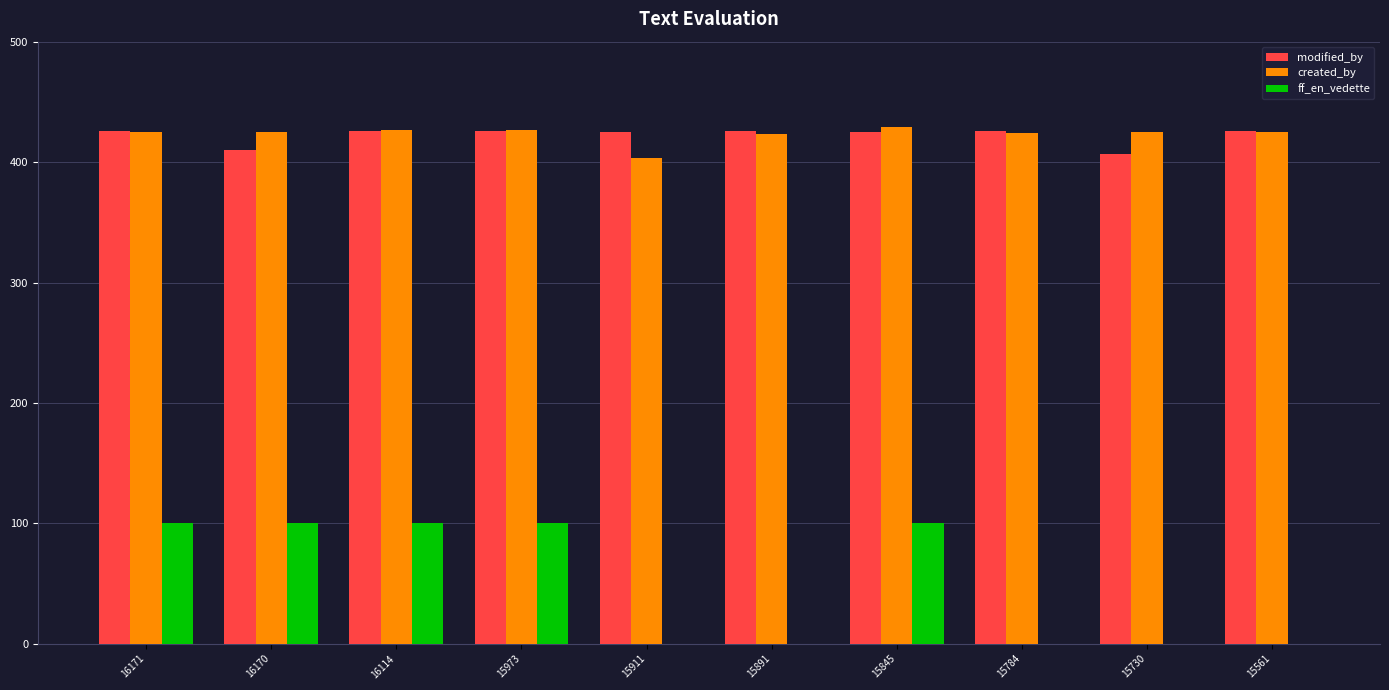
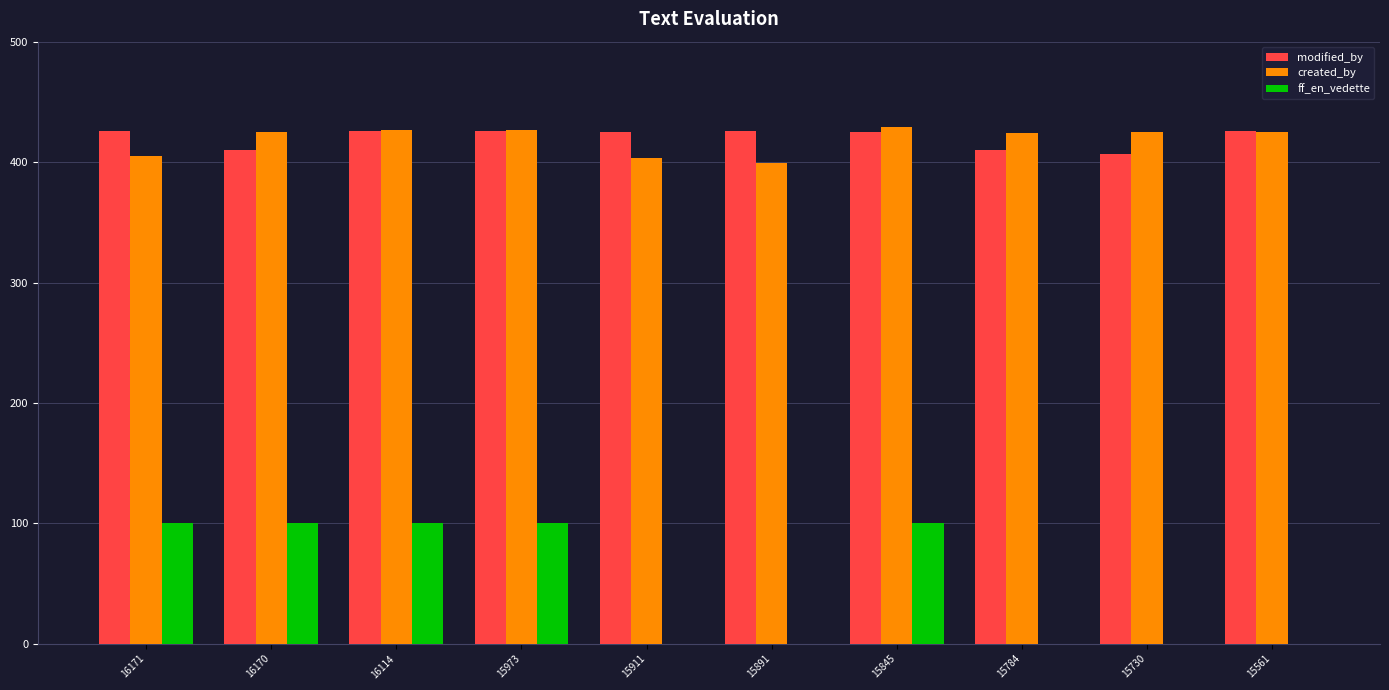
created_by, 16171: 425 -> 405
created_by, 15891: 423 -> 399
modified_by, 15784: 426 -> 410
